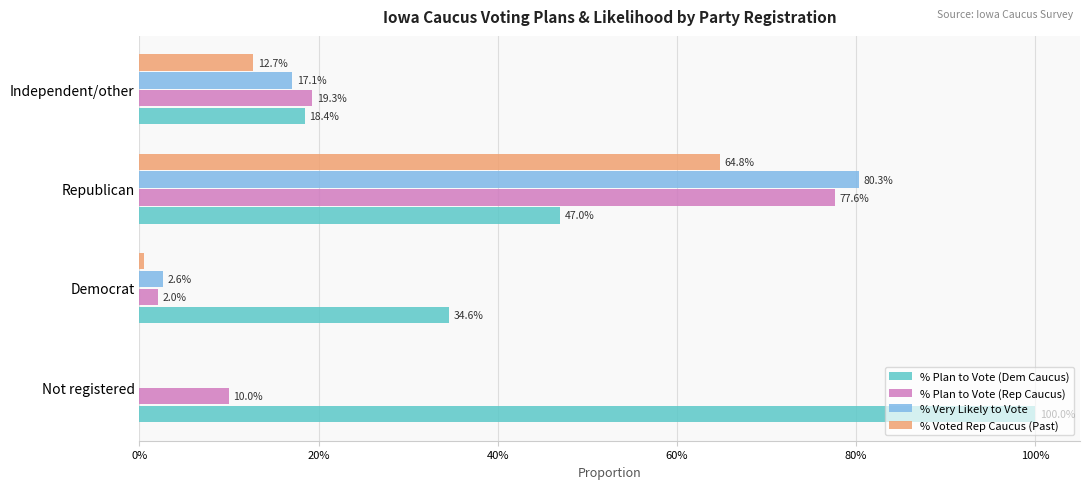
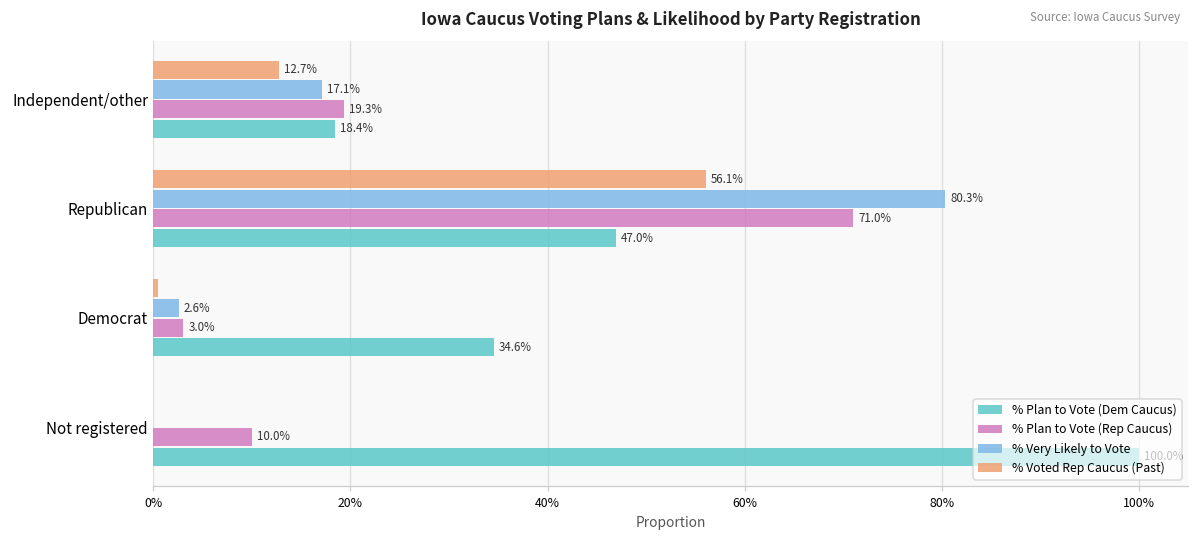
% Voted Rep Caucus (Past), Republican: 64.8% -> 56.1%
% Plan to Vote (Rep Caucus), Republican: 77.6% -> 71.0%
% Plan to Vote (Rep Caucus), Democrat: 2.0% -> 3.0%
